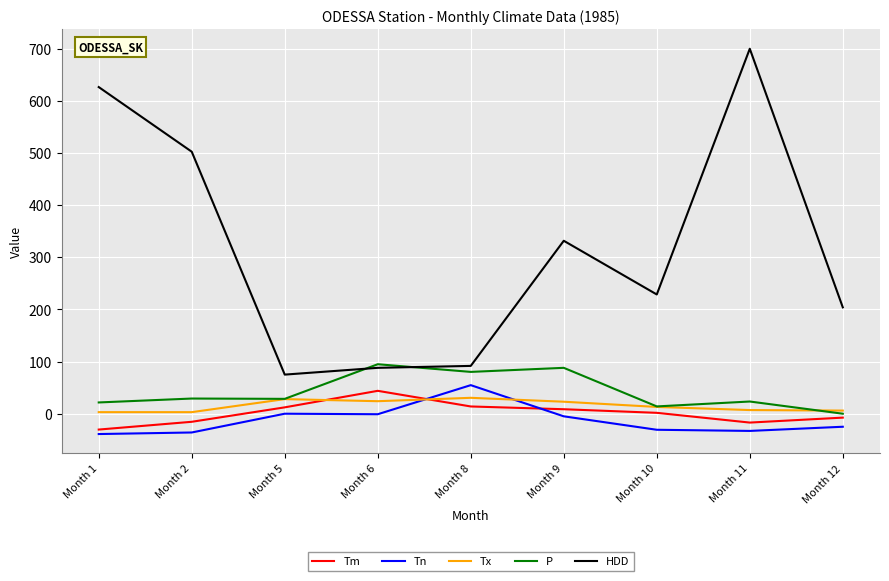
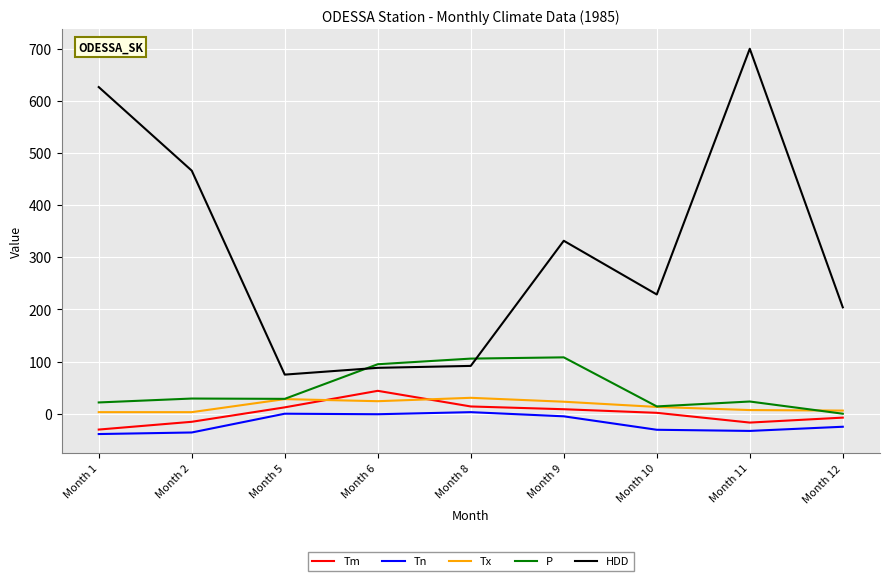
HDD, Month 2: 500 -> 470
Tn, Month 8: 50 -> 0
P, Month 8: 80 -> 110
P, Month 9: 90 -> 110
